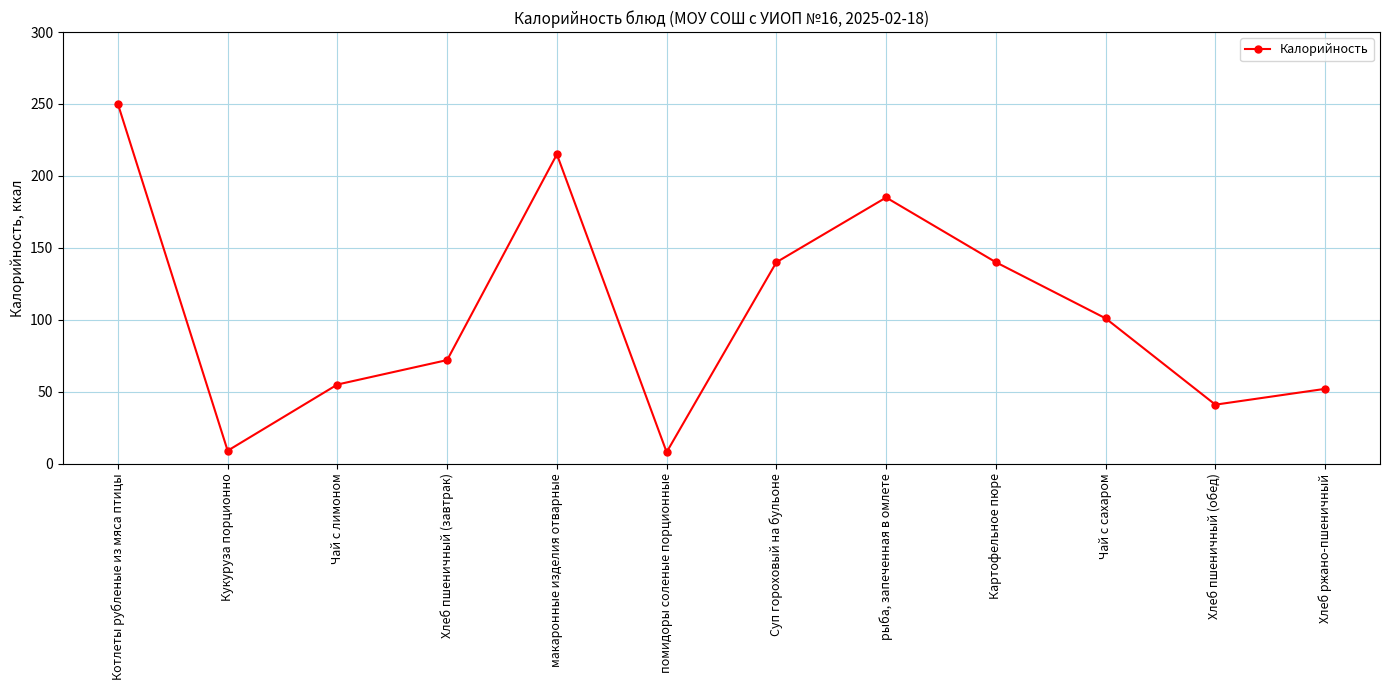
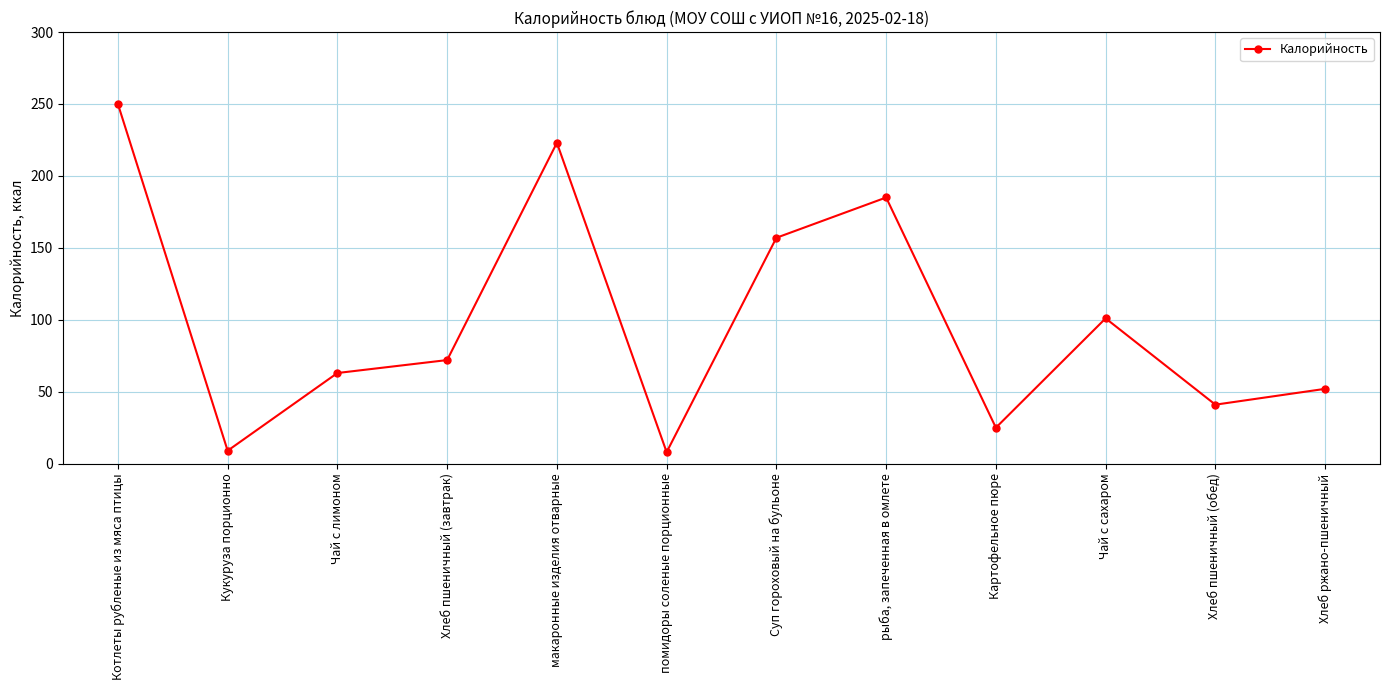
Чай с лимоном: 55 -> 63
макаронные изделия отварные: 215 -> 223
Суп гороховый на бульоне: 140 -> 157
Картофельное пюре: 140 -> 25
